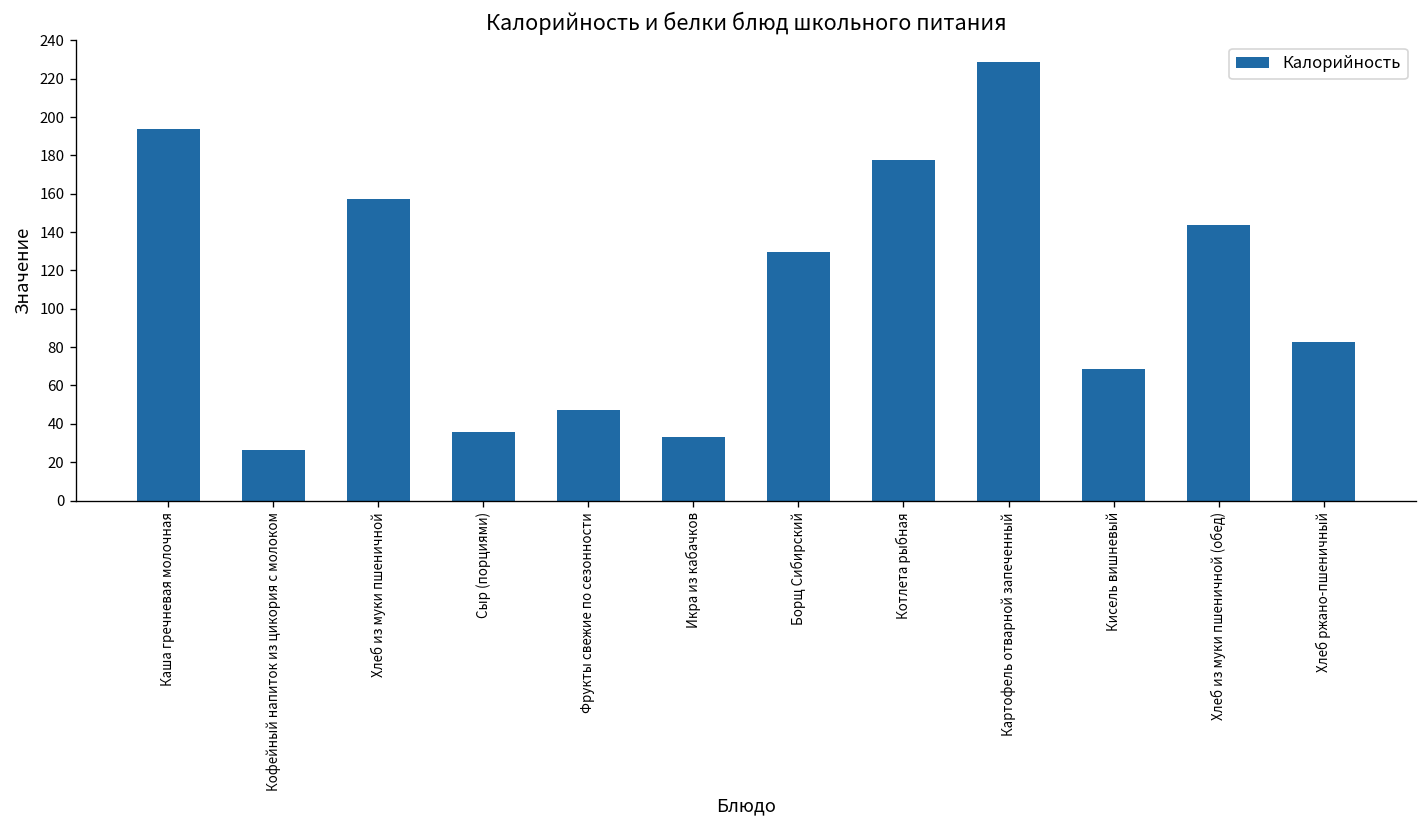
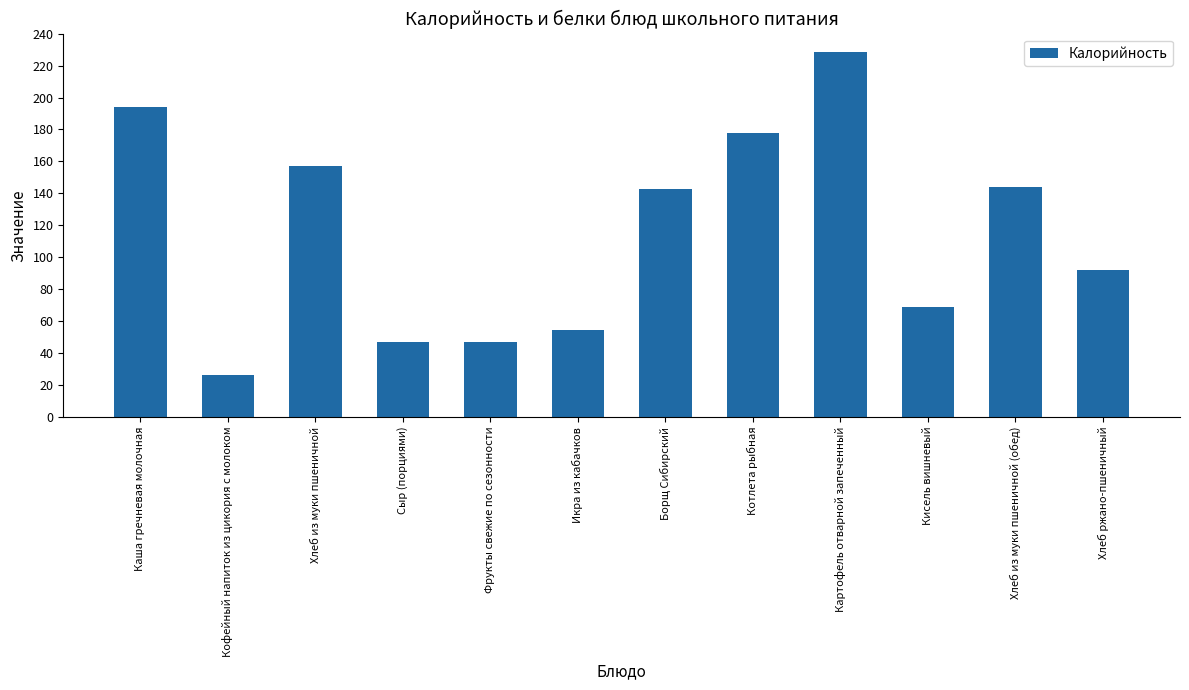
Сыр (порциями): 36 -> 47
Икра из кабачков: 33 -> 55
Борщ Сибирский: 130 -> 143
Хлеб ржано-пшеничный: 83 -> 92
